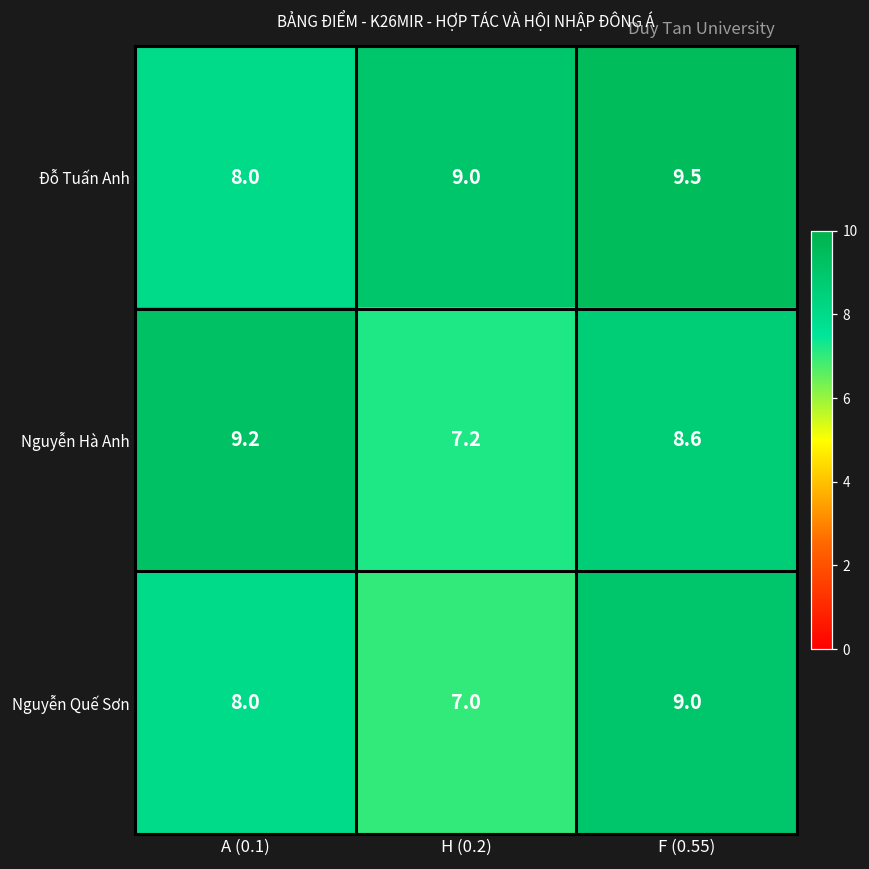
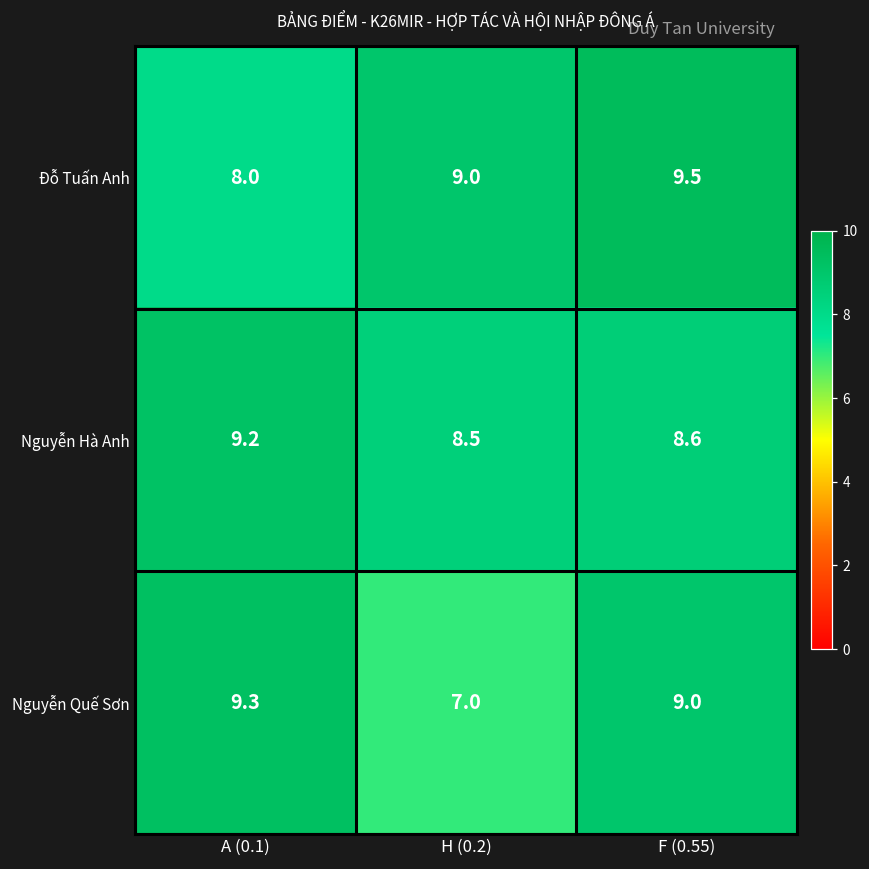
Nguyễn Hà Anh, H (0.2): 7.2 -> 8.5
Nguyễn Quế Sơn, A (0.1): 8.0 -> 9.3
